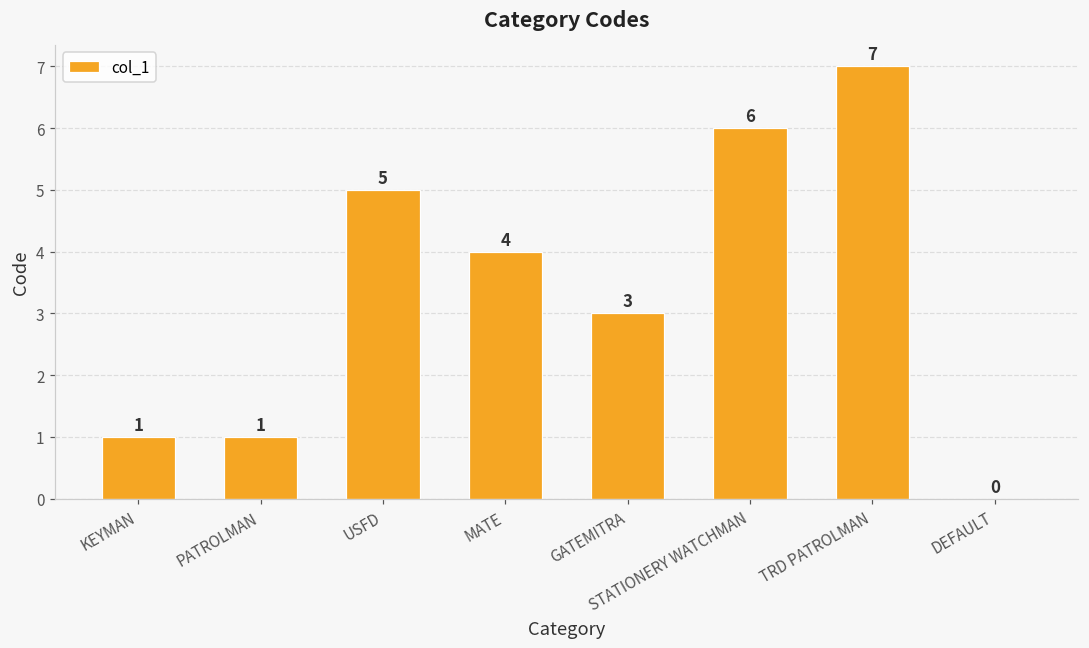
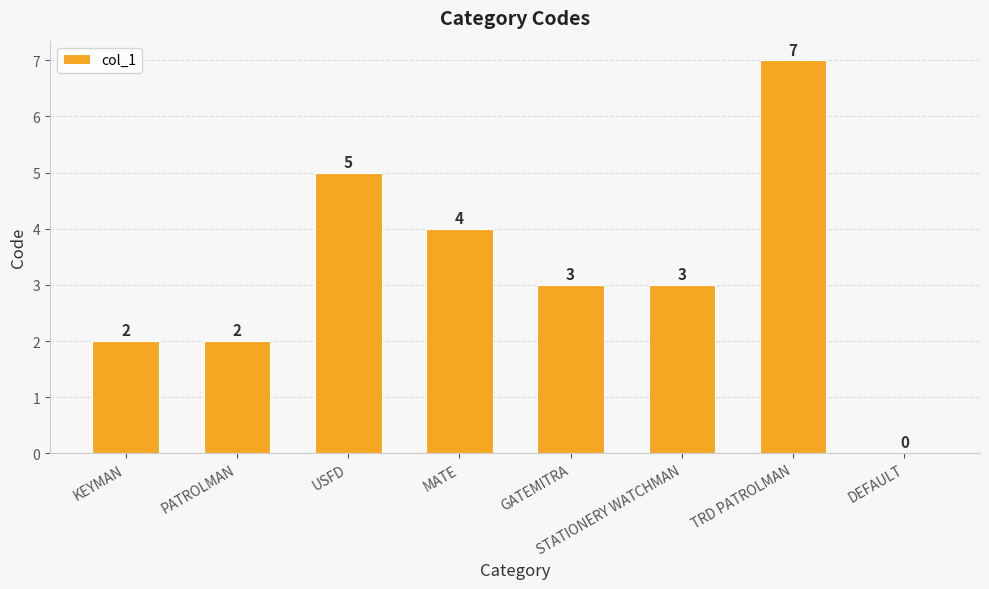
KEYMAN: 1 -> 2
PATROLMAN: 1 -> 2
STATIONERY WATCHMAN: 6 -> 3
